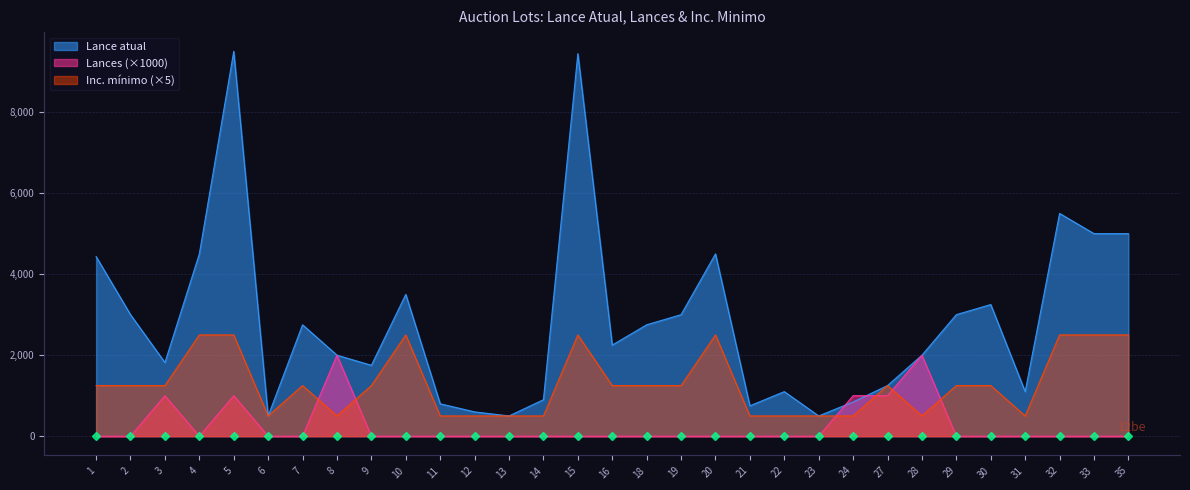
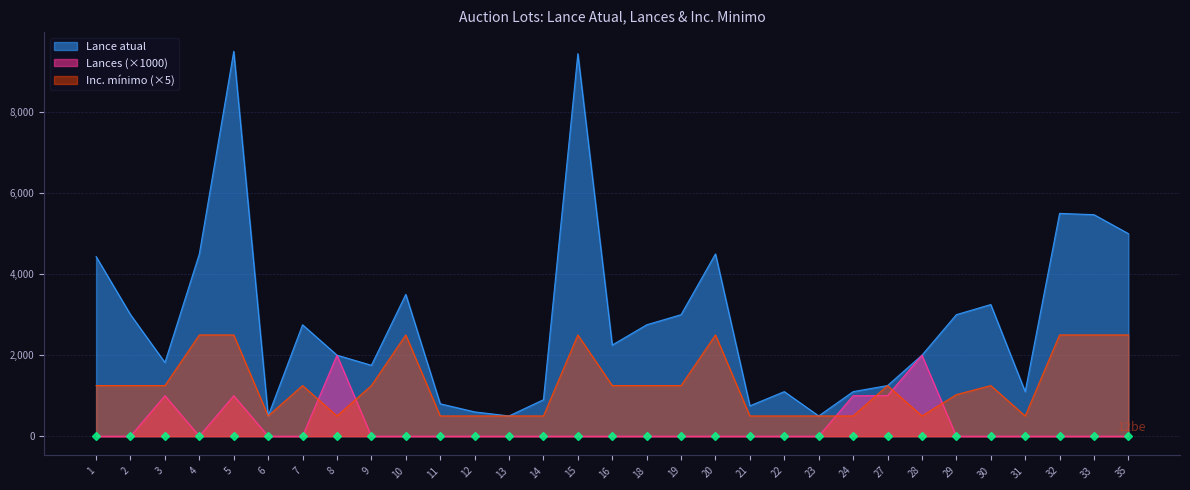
Lance atual, 24: 800 -> 1,100
Inc. mínimo (×5), 29: 1,300 -> 1,000
Lance atual, 33: 5,000 -> 5,500
